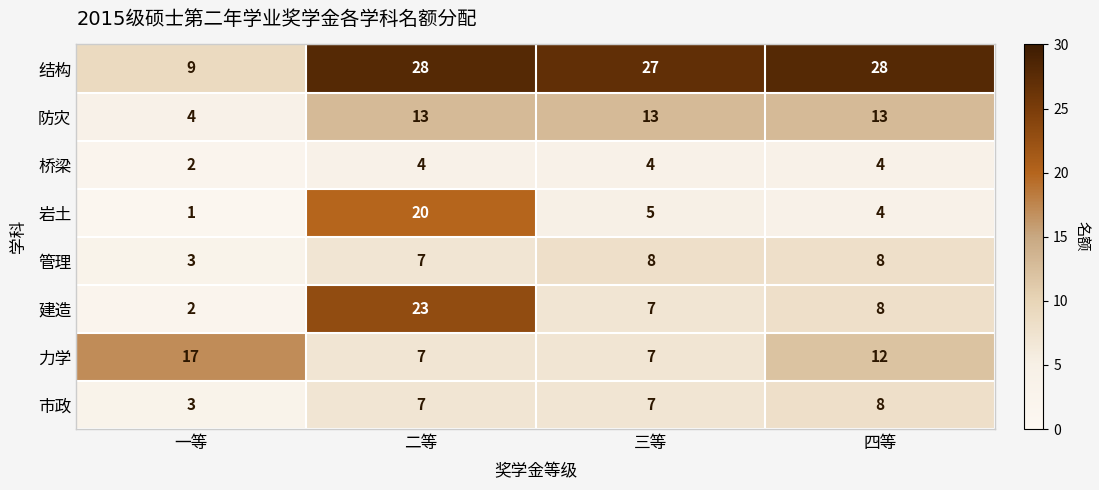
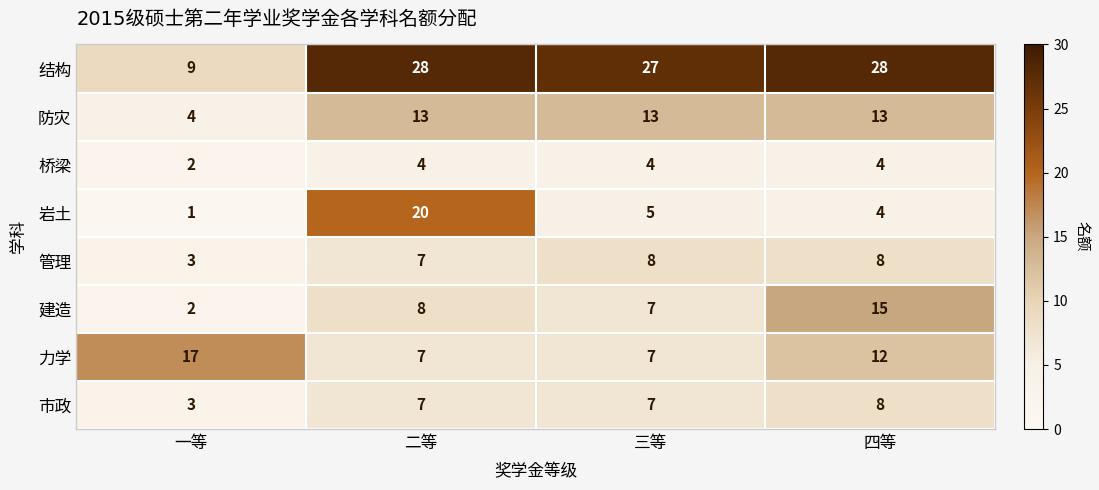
建造, 二等: 23 -> 8
建造, 四等: 8 -> 15
